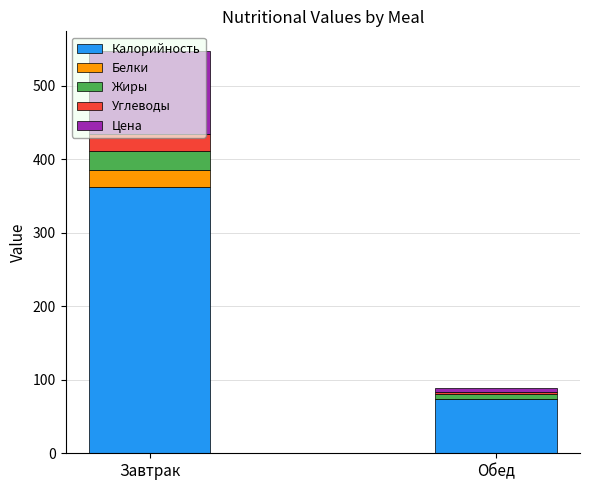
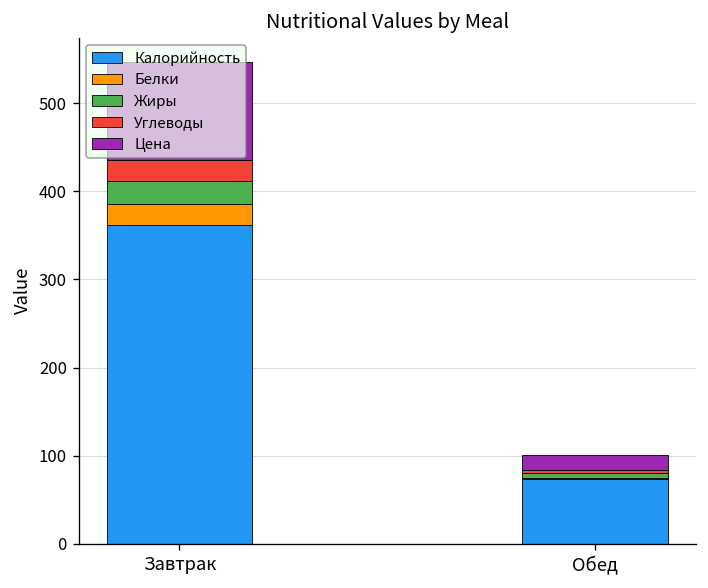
Цена, Обед: 10 -> 20
